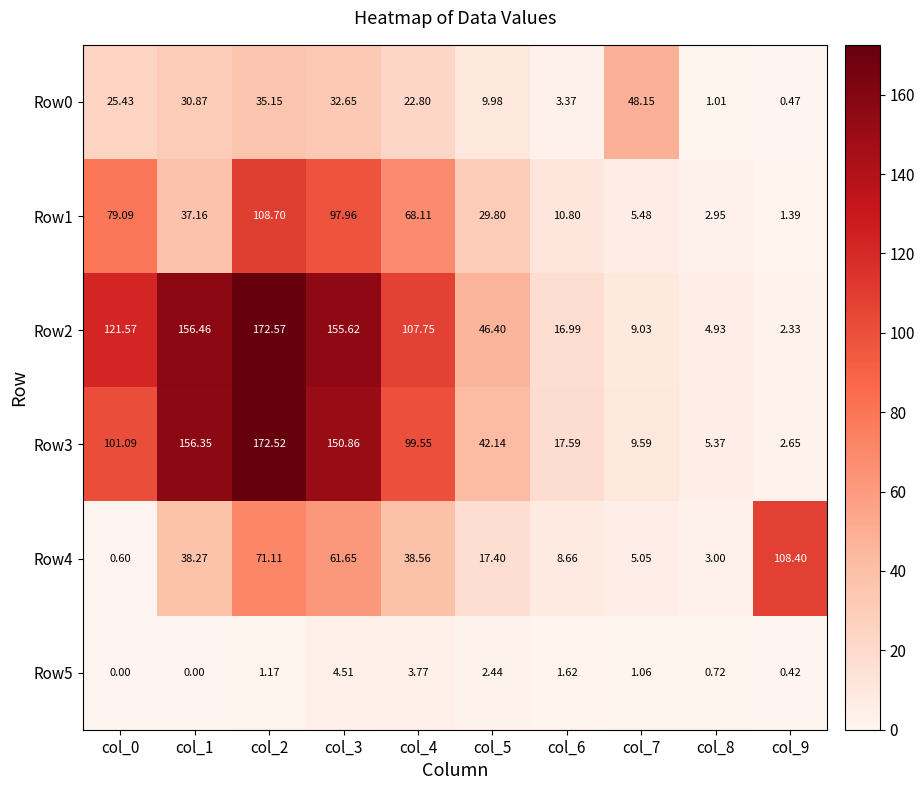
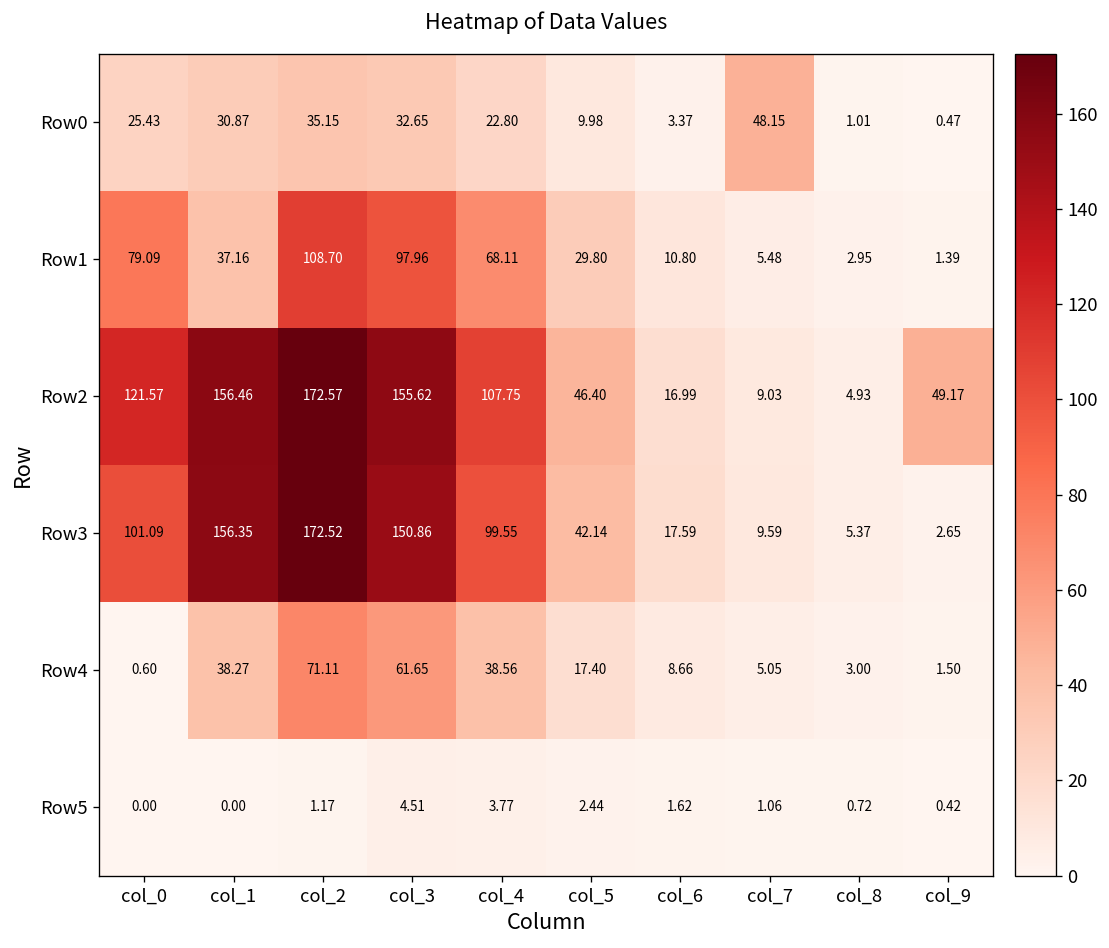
Row2, col_9: 2.33 -> 49.17
Row4, col_9: 108.40 -> 1.50
